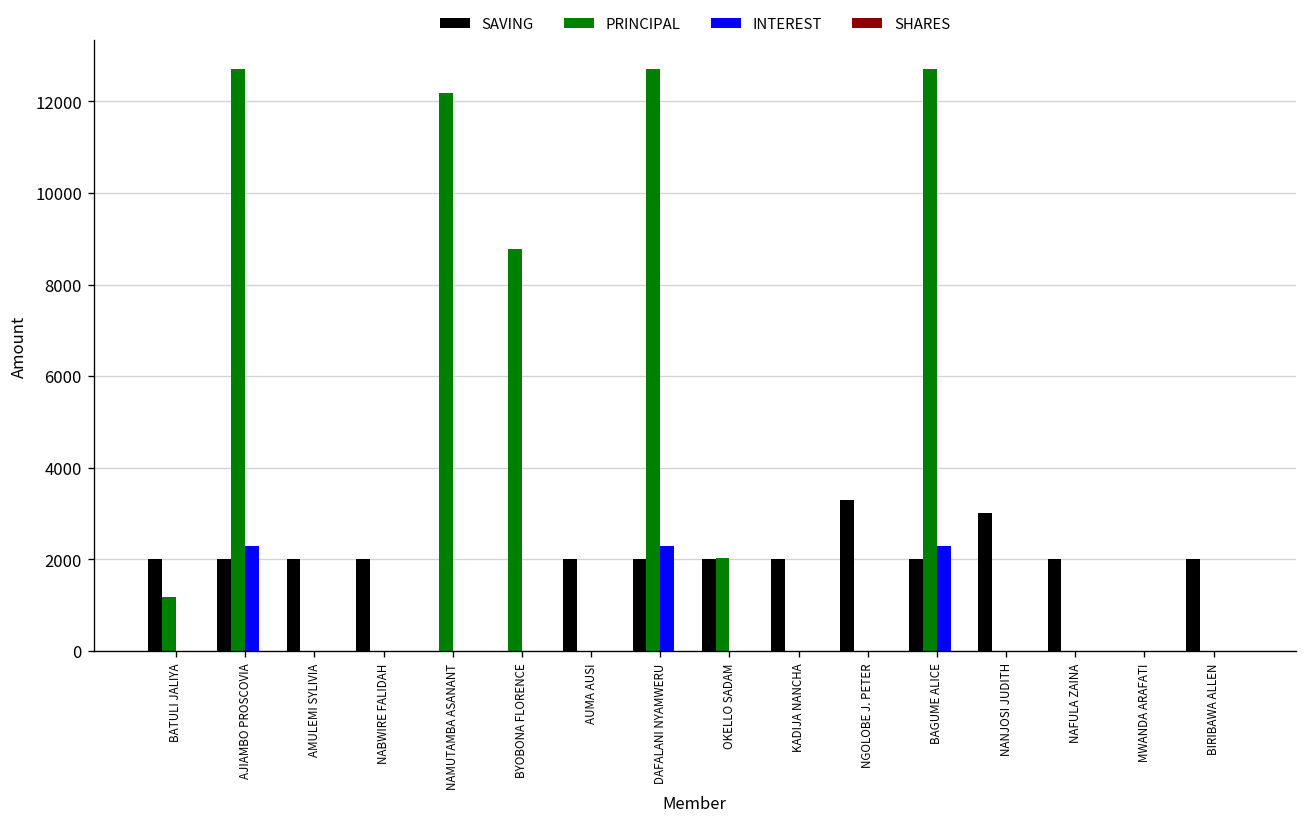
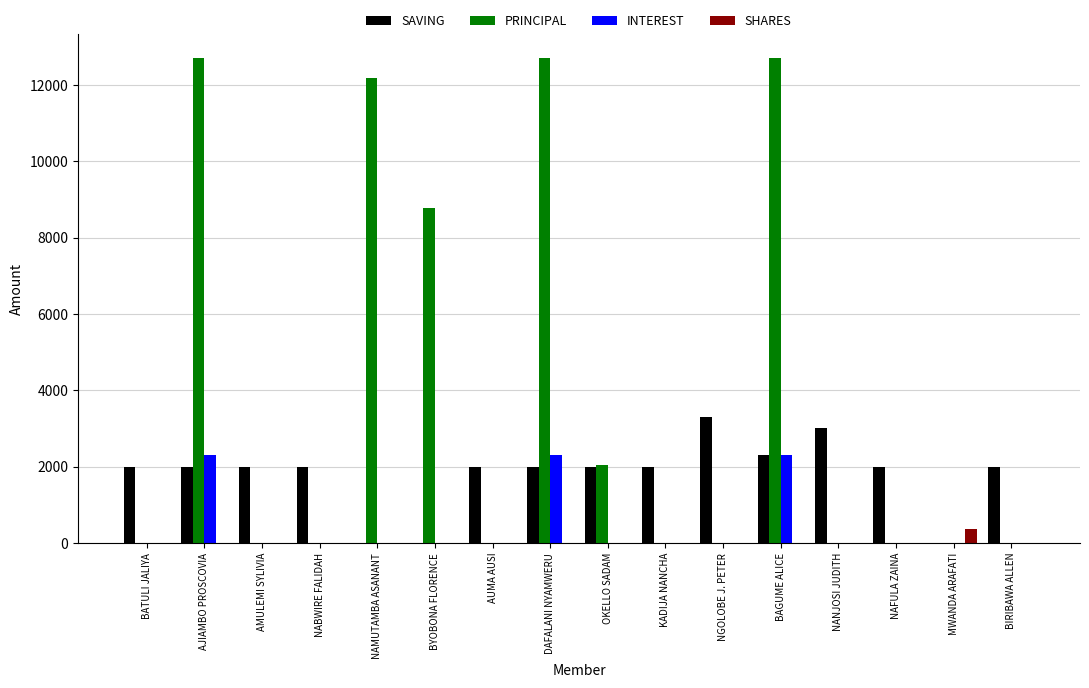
PRINCIPAL, BATULI JALIYA: 1200 -> 0
SAVING, BAGUME ALICE: 2000 -> 2300
SHARES, MWANDA ARAFATI: 0 -> 400
